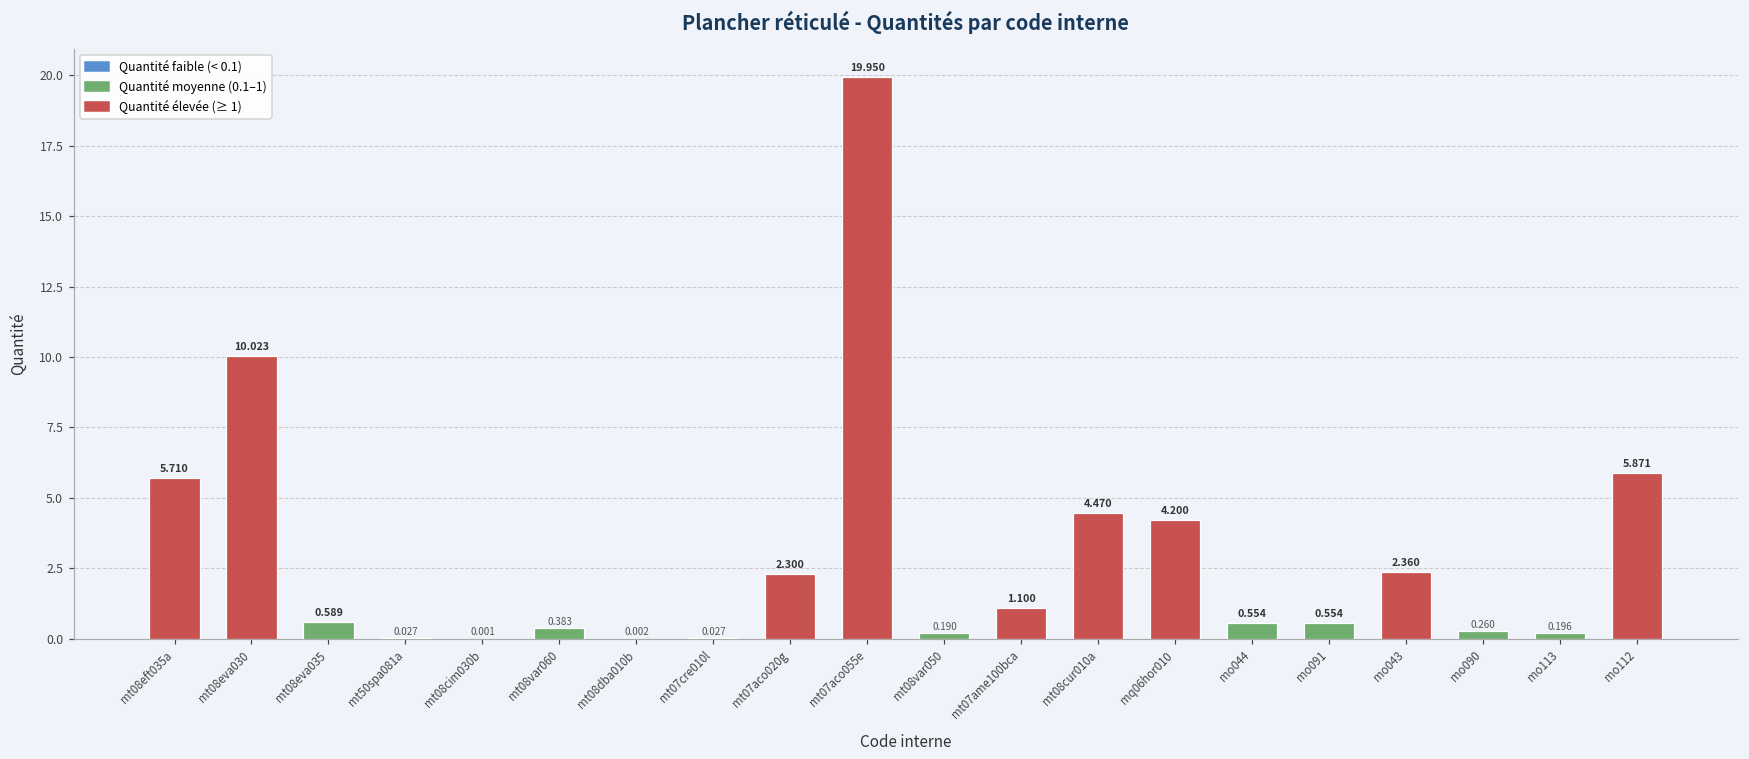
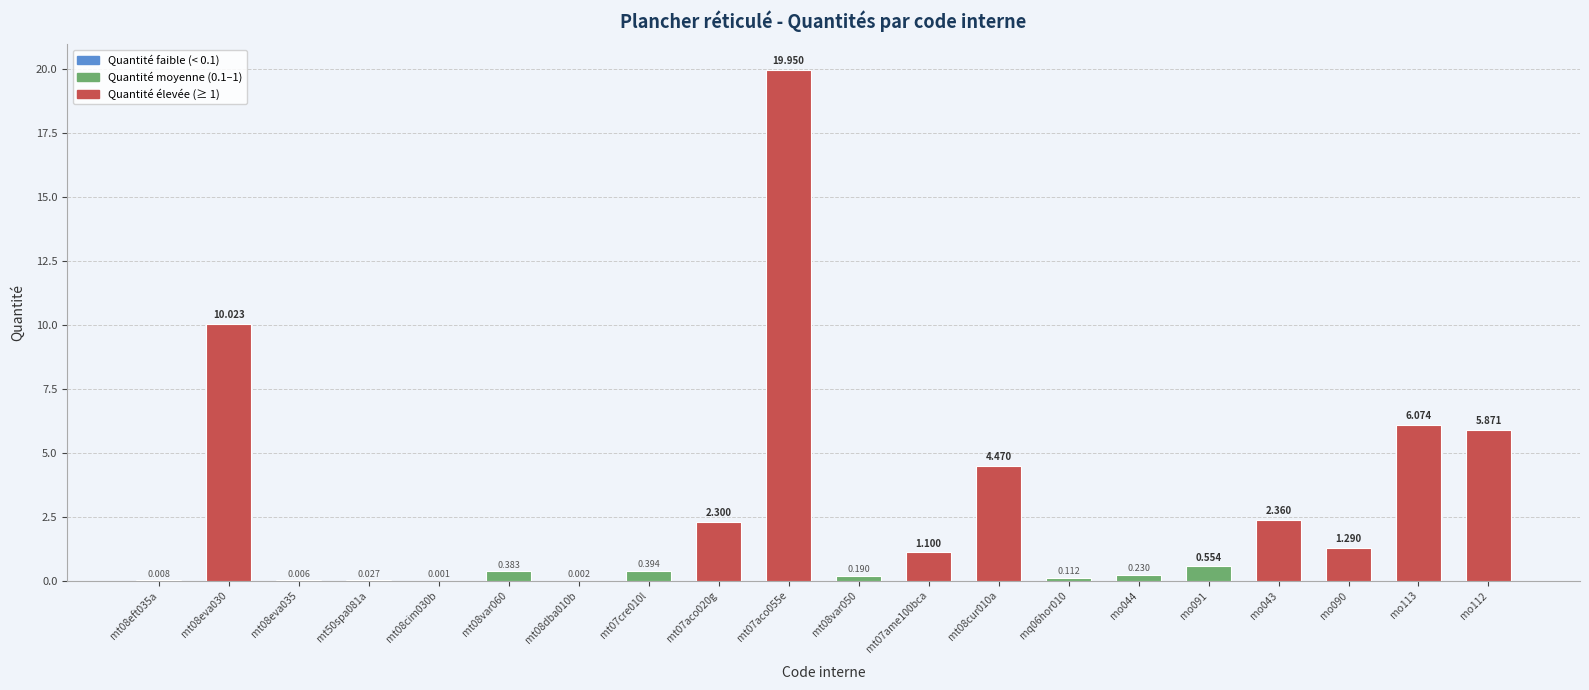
mt08eft035a: 5.710 -> 0.008
mt08eva035: 0.589 -> 0.006
mt07cre010l: 0.027 -> 0.394
mq06hor010: 4.200 -> 0.112
mo044: 0.554 -> 0.230
mo090: 0.260 -> 1.290
mo113: 0.196 -> 6.074
